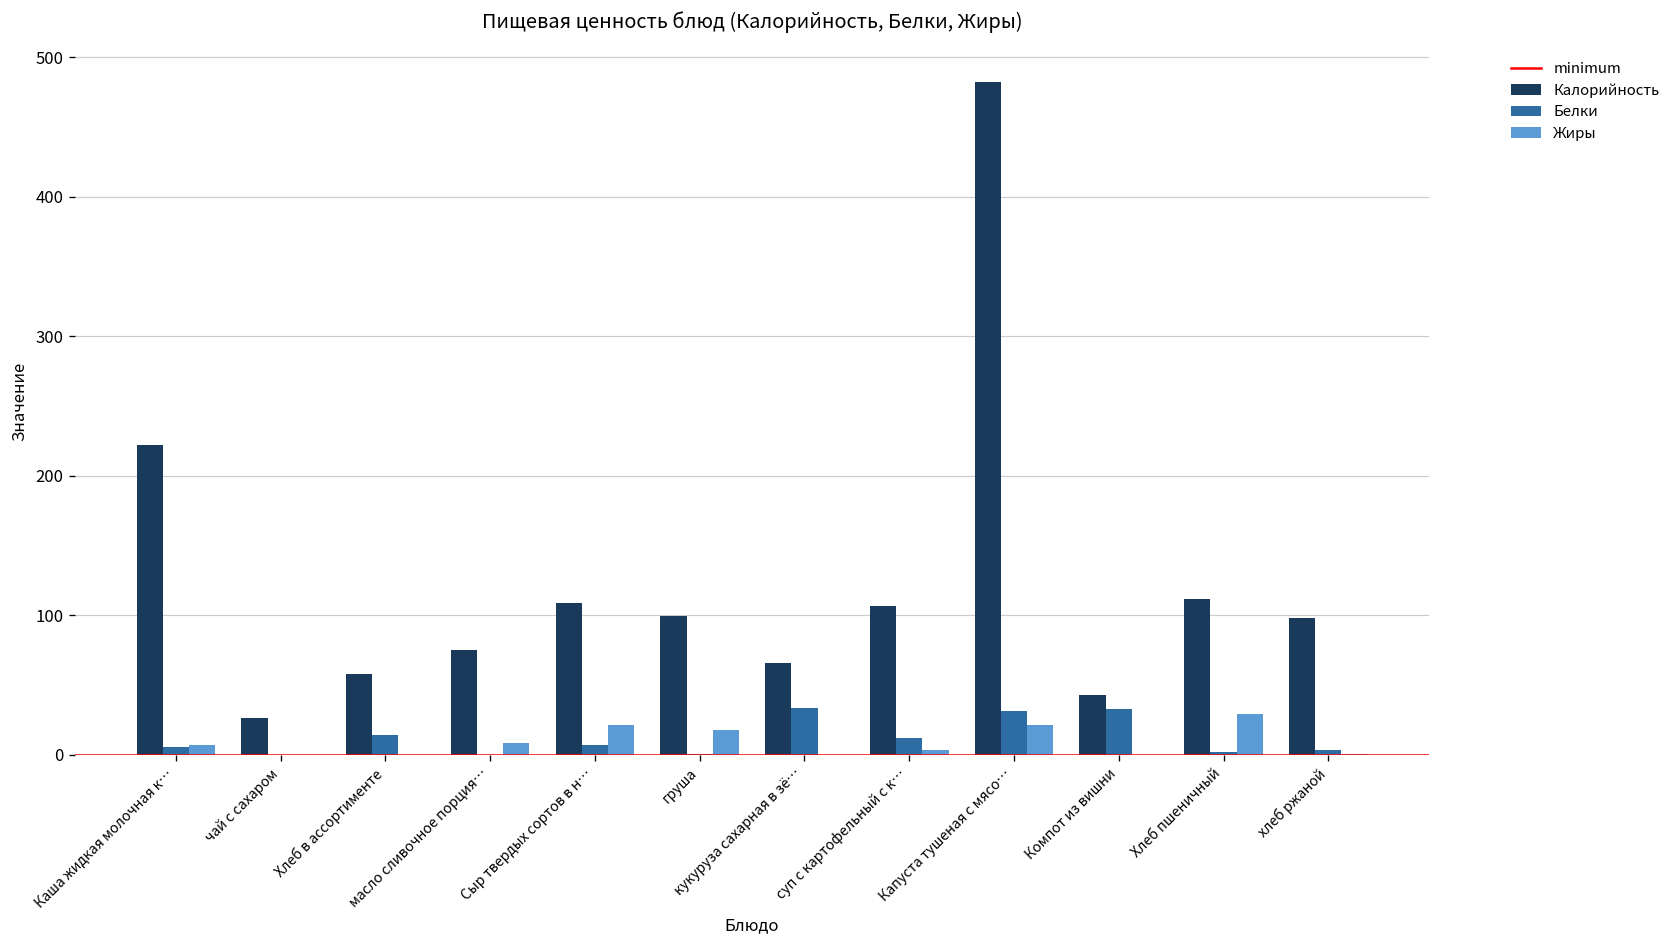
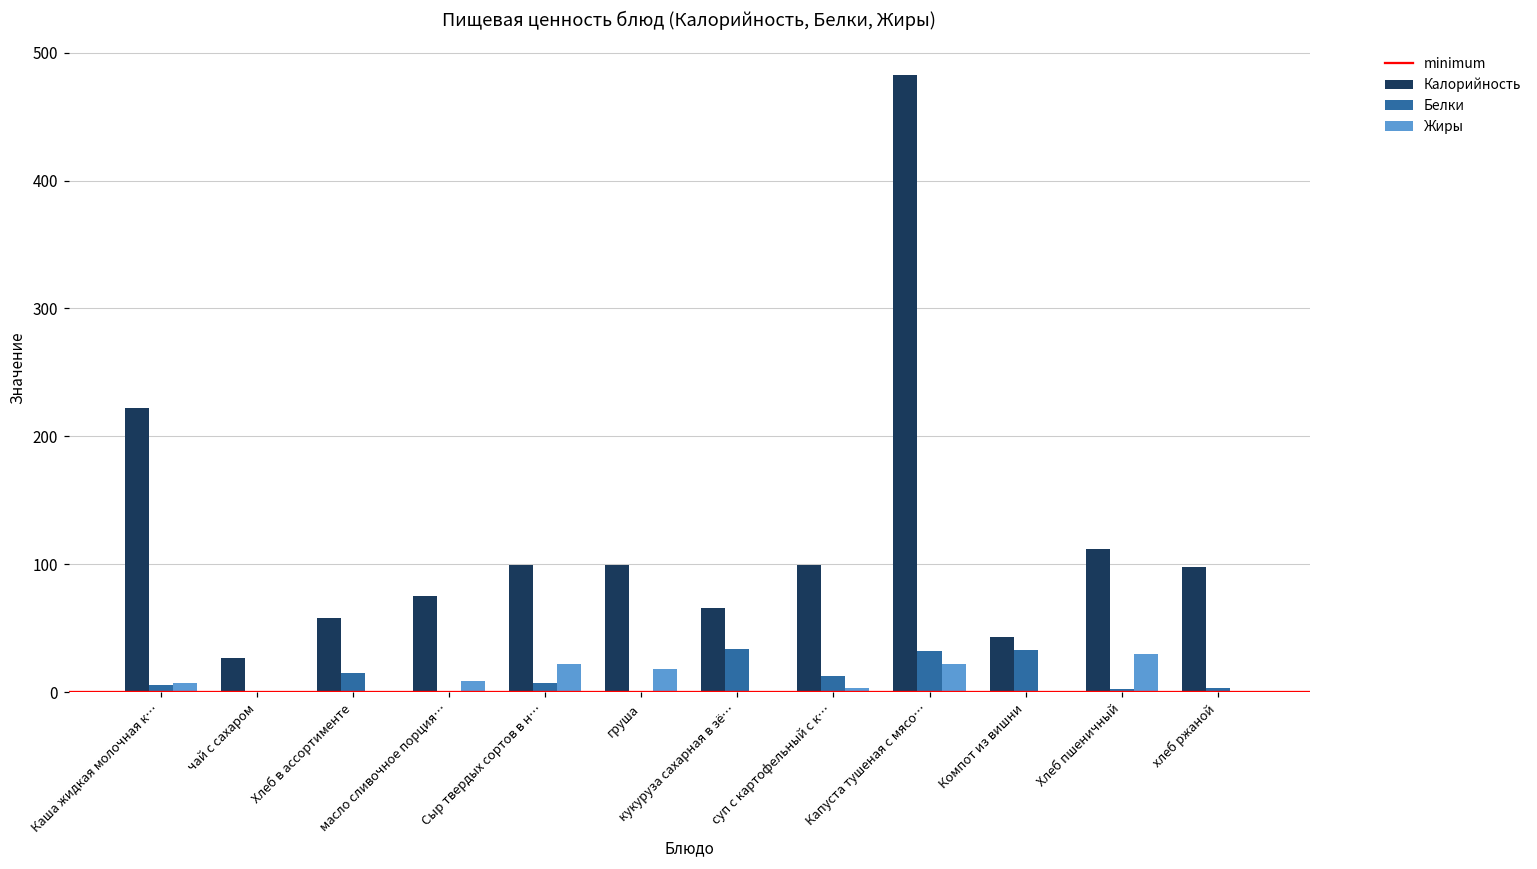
Калорийность, Сыр твердых сортов в н…: 109 -> 99
Калорийность, суп с картофельный с к…: 106 -> 99
